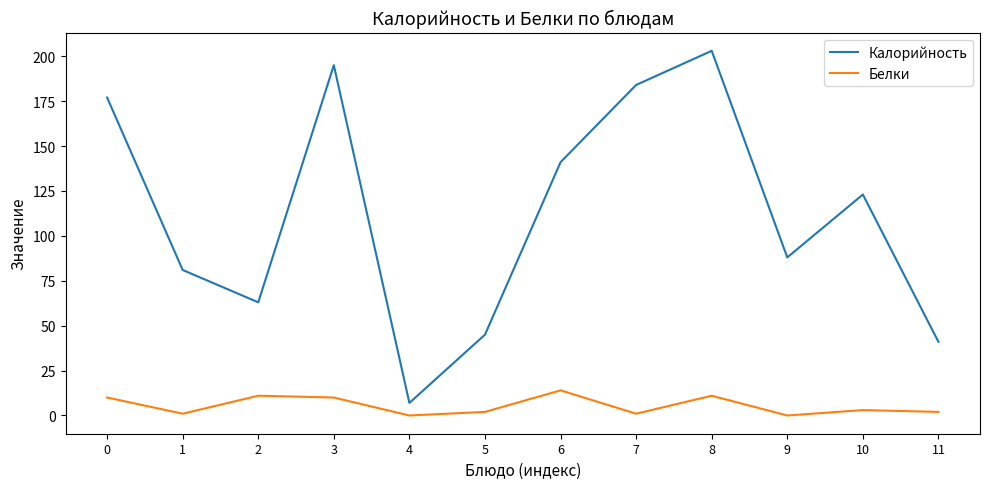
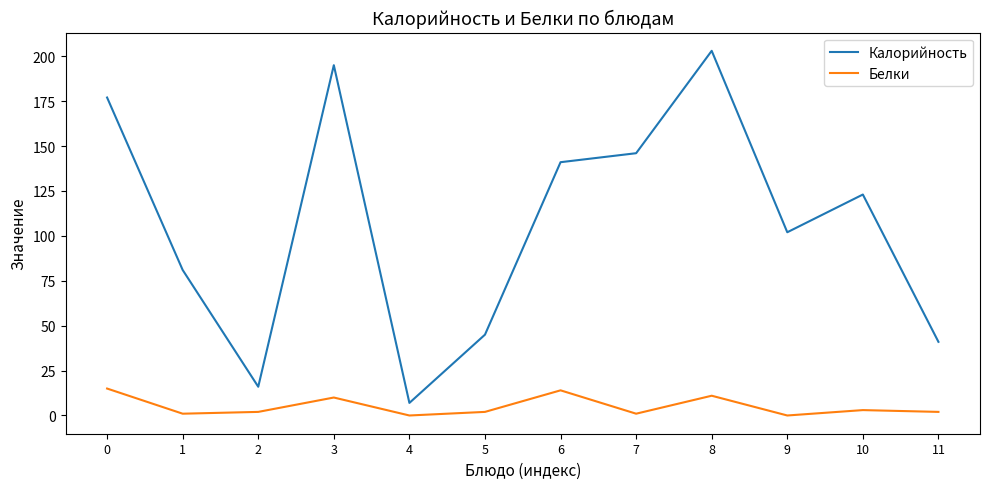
Белки, 0: 10 -> 15
Калорийность, 2: 63 -> 16
Белки, 2: 11 -> 2
Калорийность, 7: 184 -> 146
Калорийность, 9: 88 -> 102
